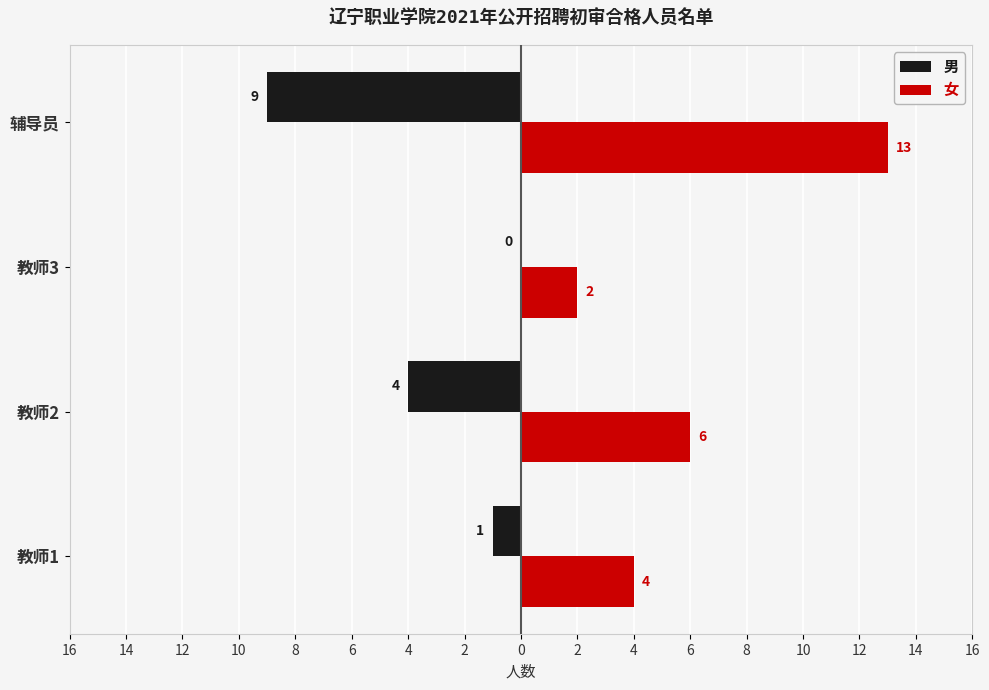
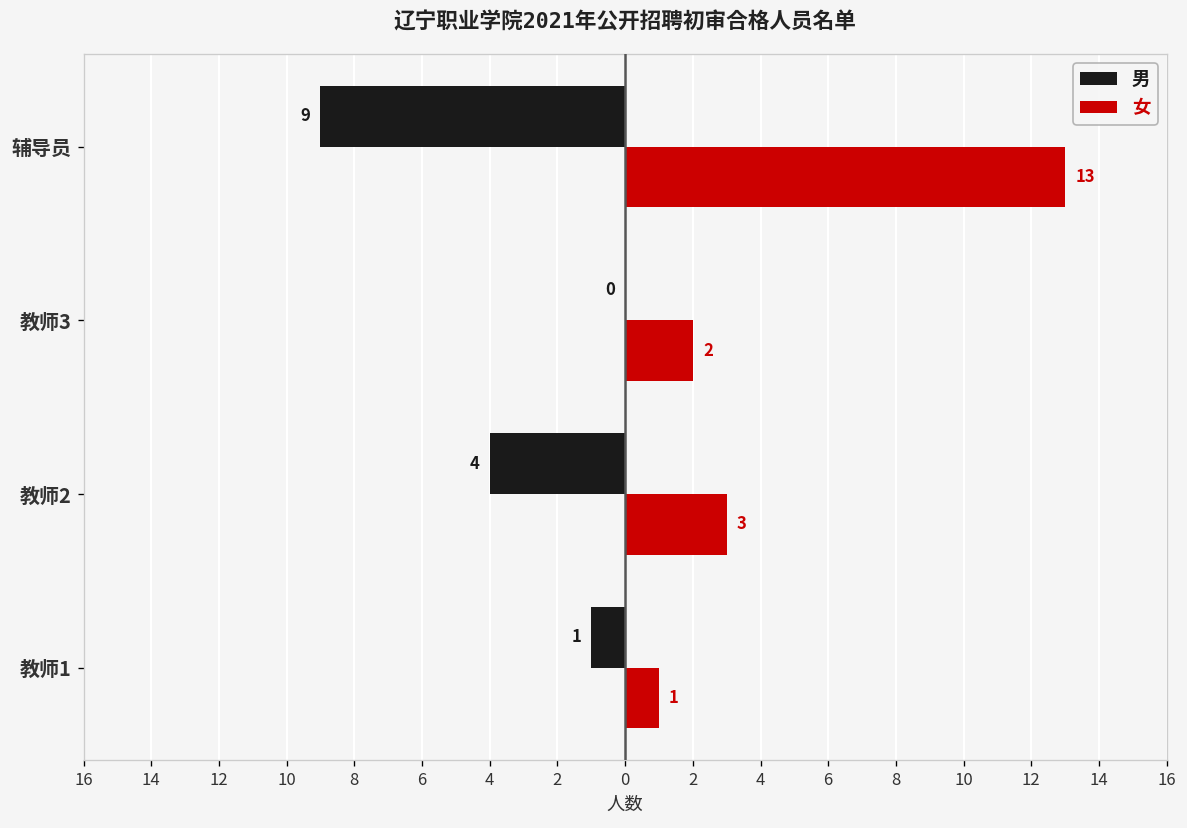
女, 教师2: 6 -> 3
女, 教师1: 4 -> 1
